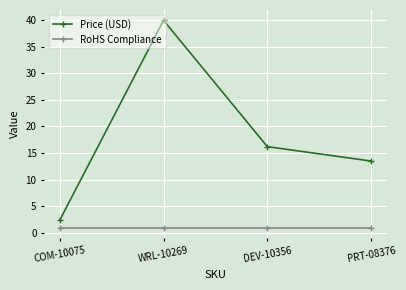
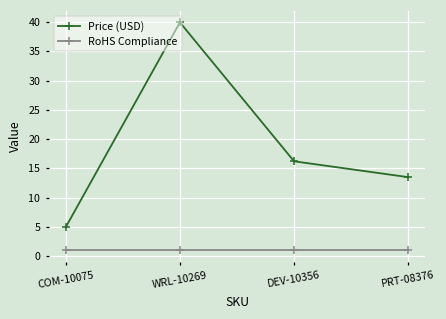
Price (USD), COM-10075: 2 -> 5
